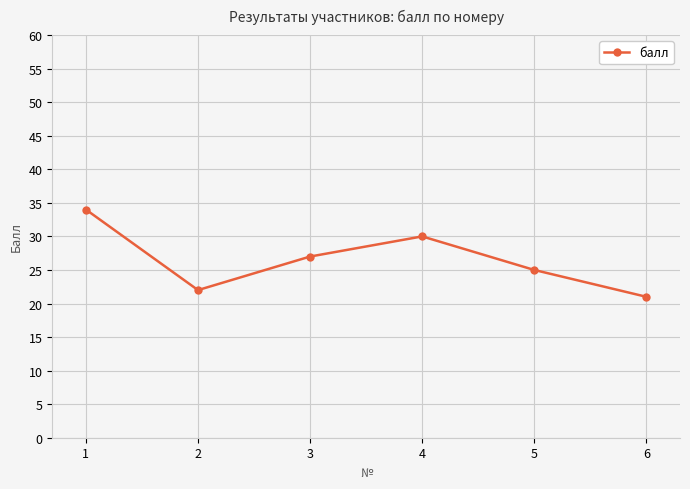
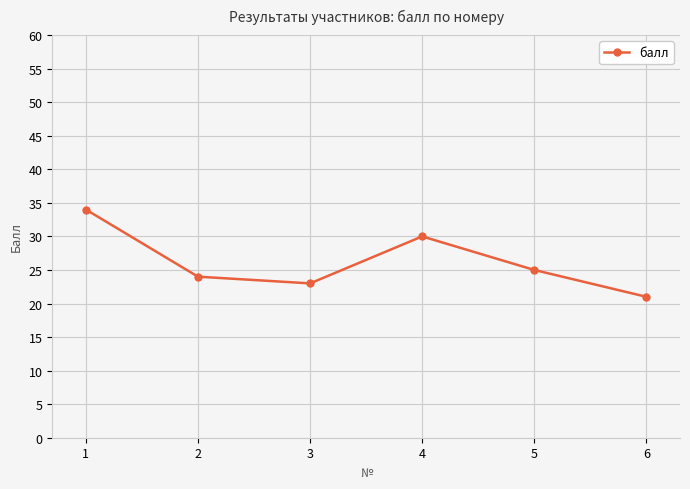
2: 22 -> 24
3: 27 -> 23
